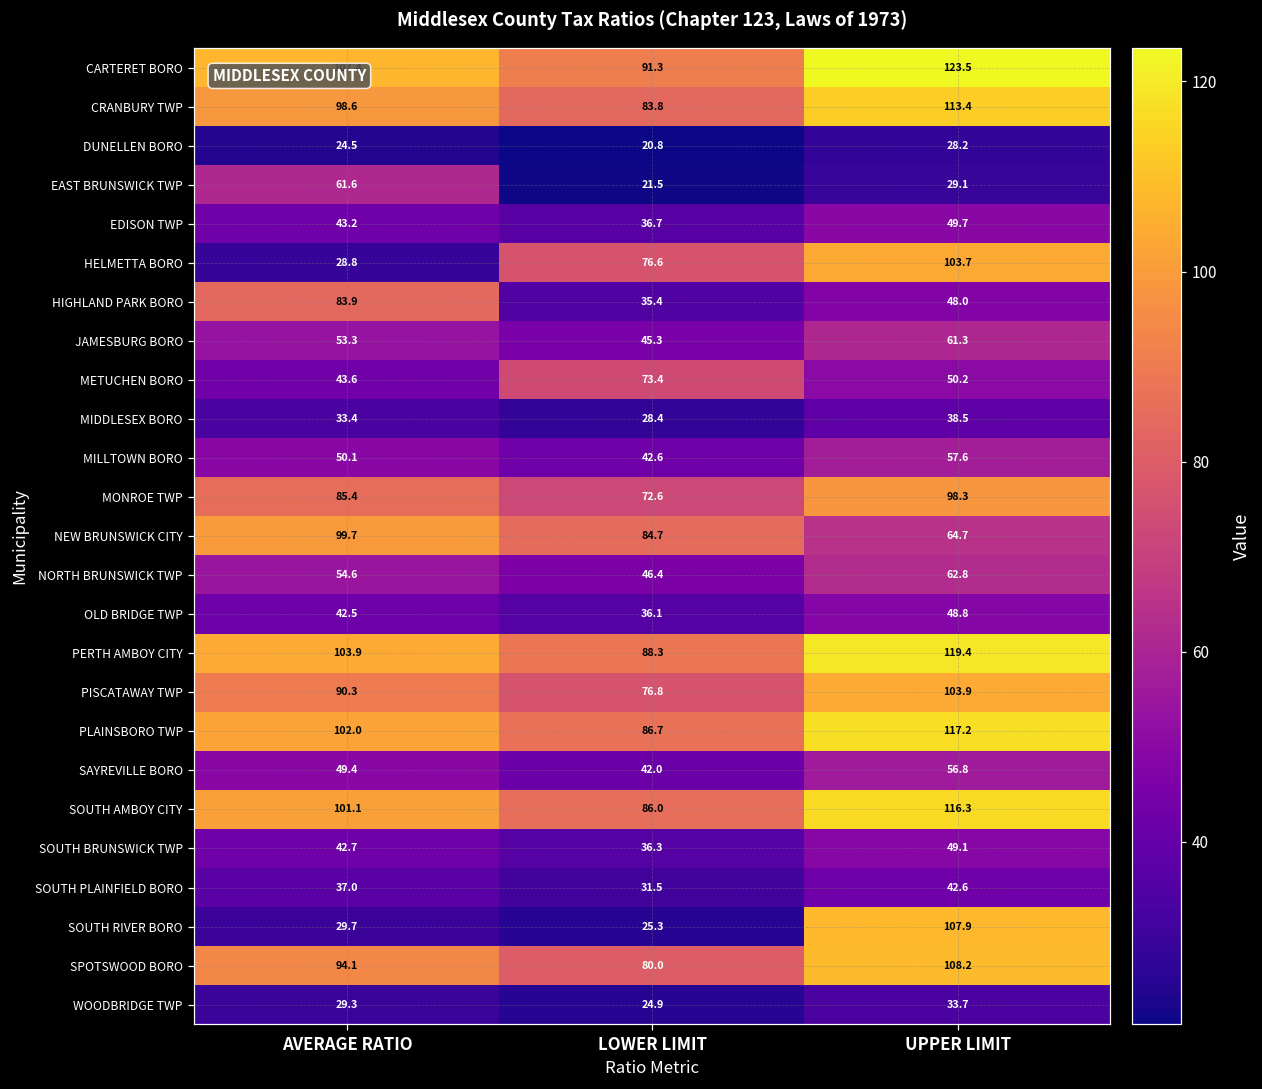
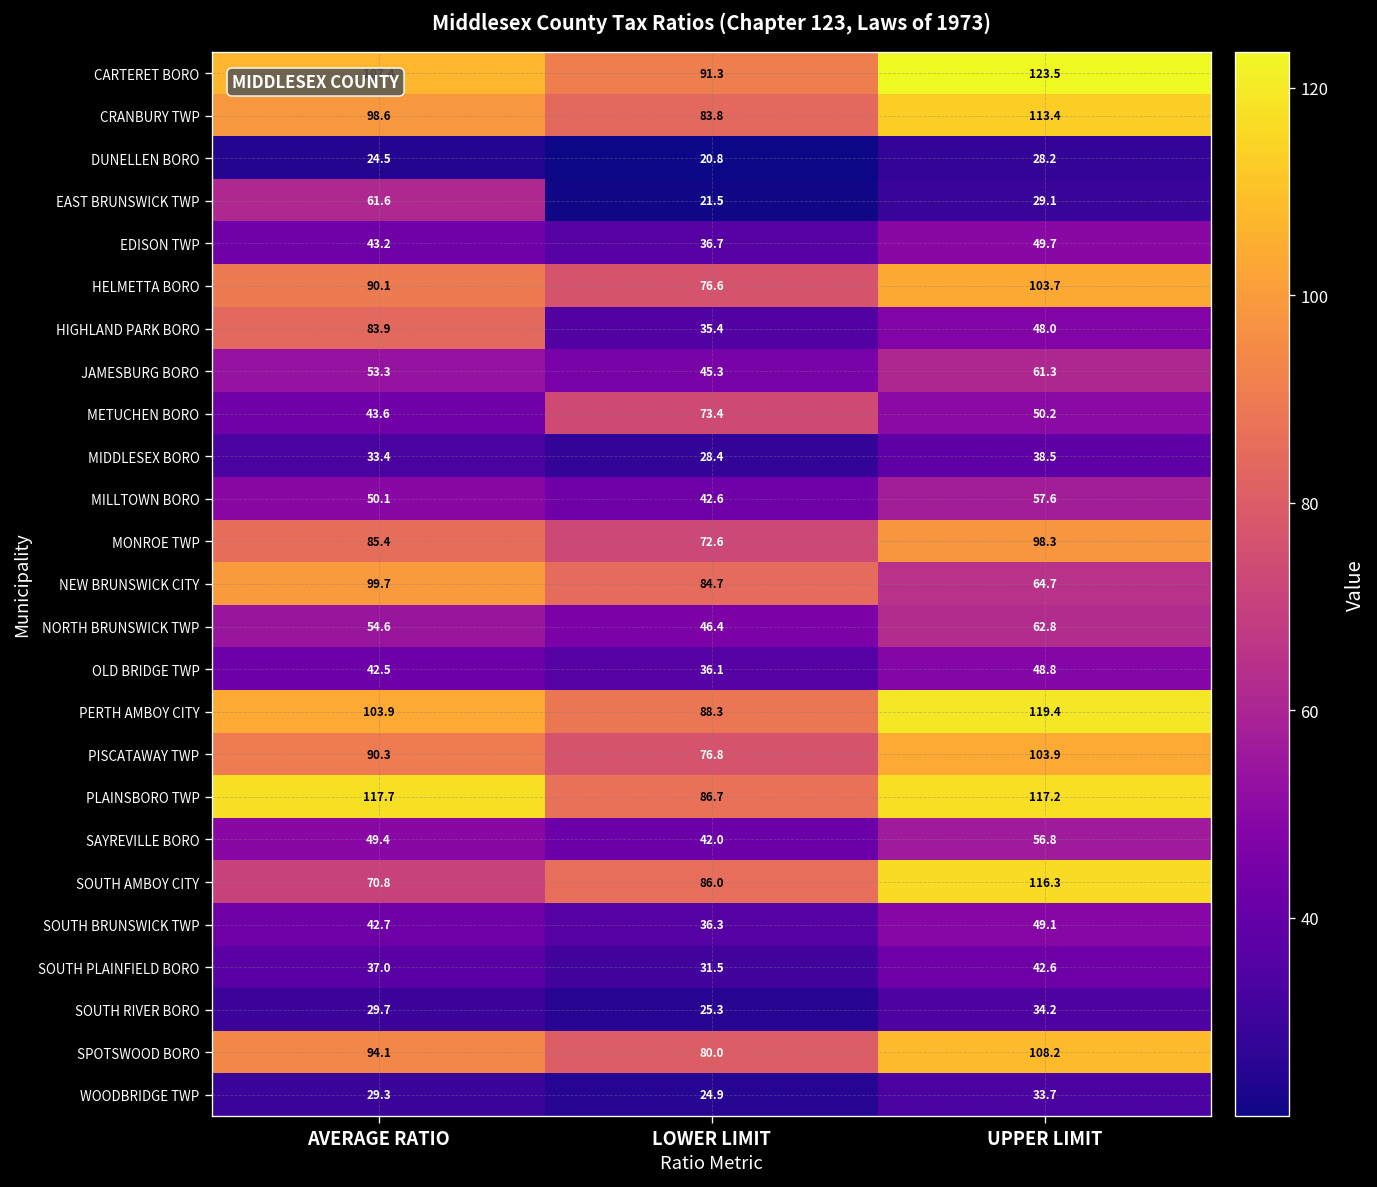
HELMETTA BORO, AVERAGE RATIO: 28.8 -> 90.1
PLAINSBORO TWP, AVERAGE RATIO: 102.0 -> 117.7
SOUTH AMBOY CITY, AVERAGE RATIO: 101.1 -> 70.8
SOUTH RIVER BORO, UPPER LIMIT: 107.9 -> 34.2
